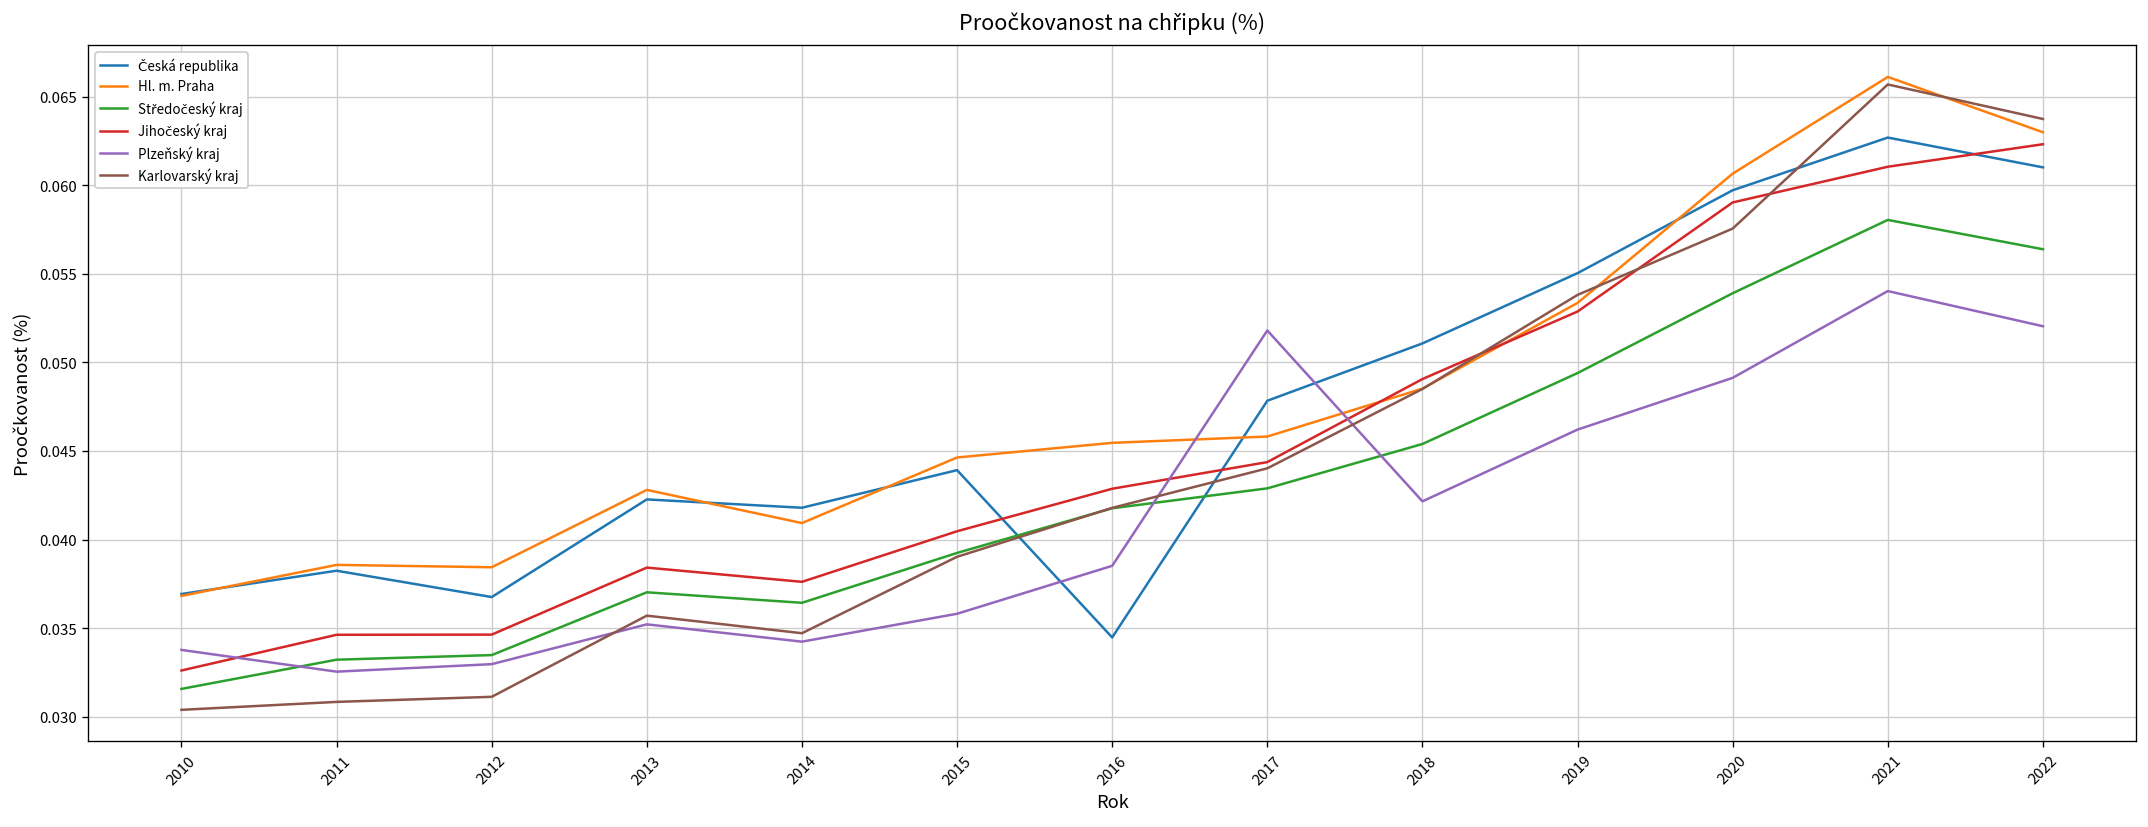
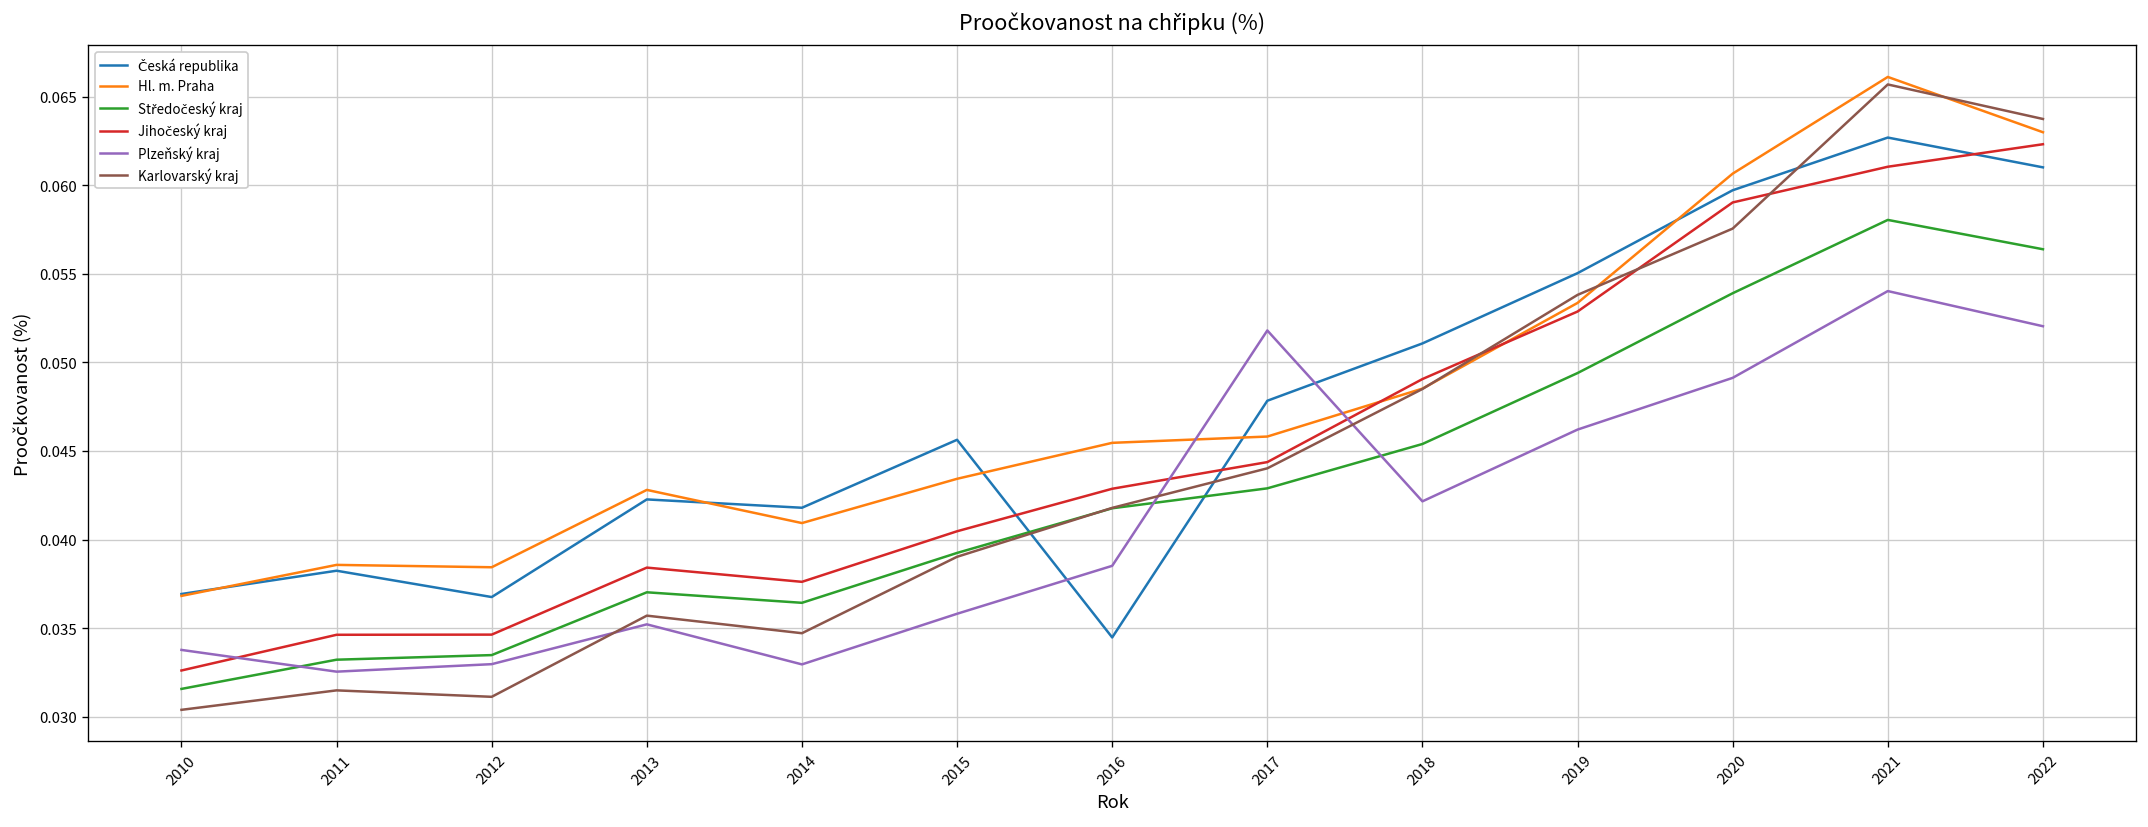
Karlovarský kraj, 2011: 0.0308 -> 0.0315
Plzeňský kraj, 2014: 0.0342 -> 0.0330
Česká republika, 2015: 0.0439 -> 0.0456
Hl. m. Praha, 2015: 0.0446 -> 0.0434
